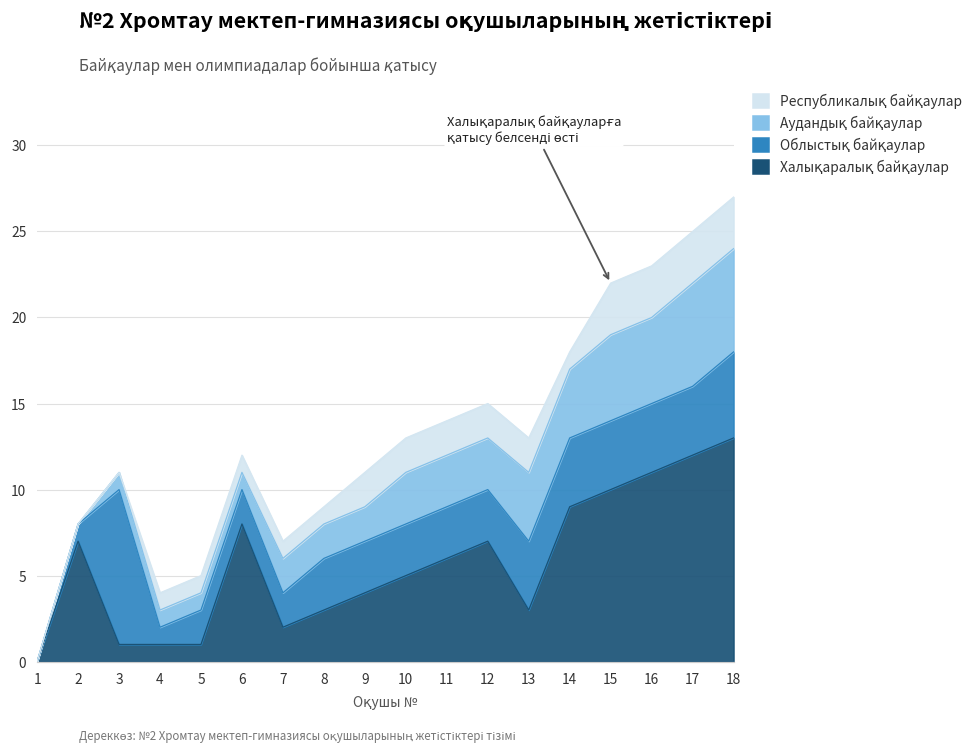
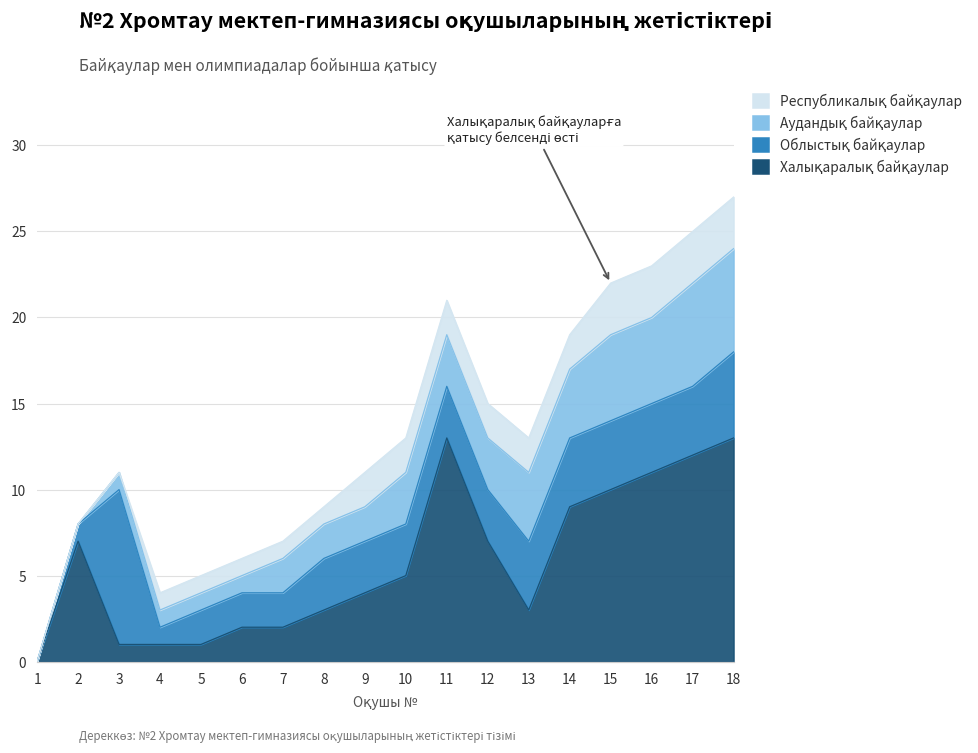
Халықаралық байқаулар, 6: 8 -> 2
Халықаралық байқаулар, 11: 6 -> 13
Республикалық байқаулар, 14: 1 -> 2
